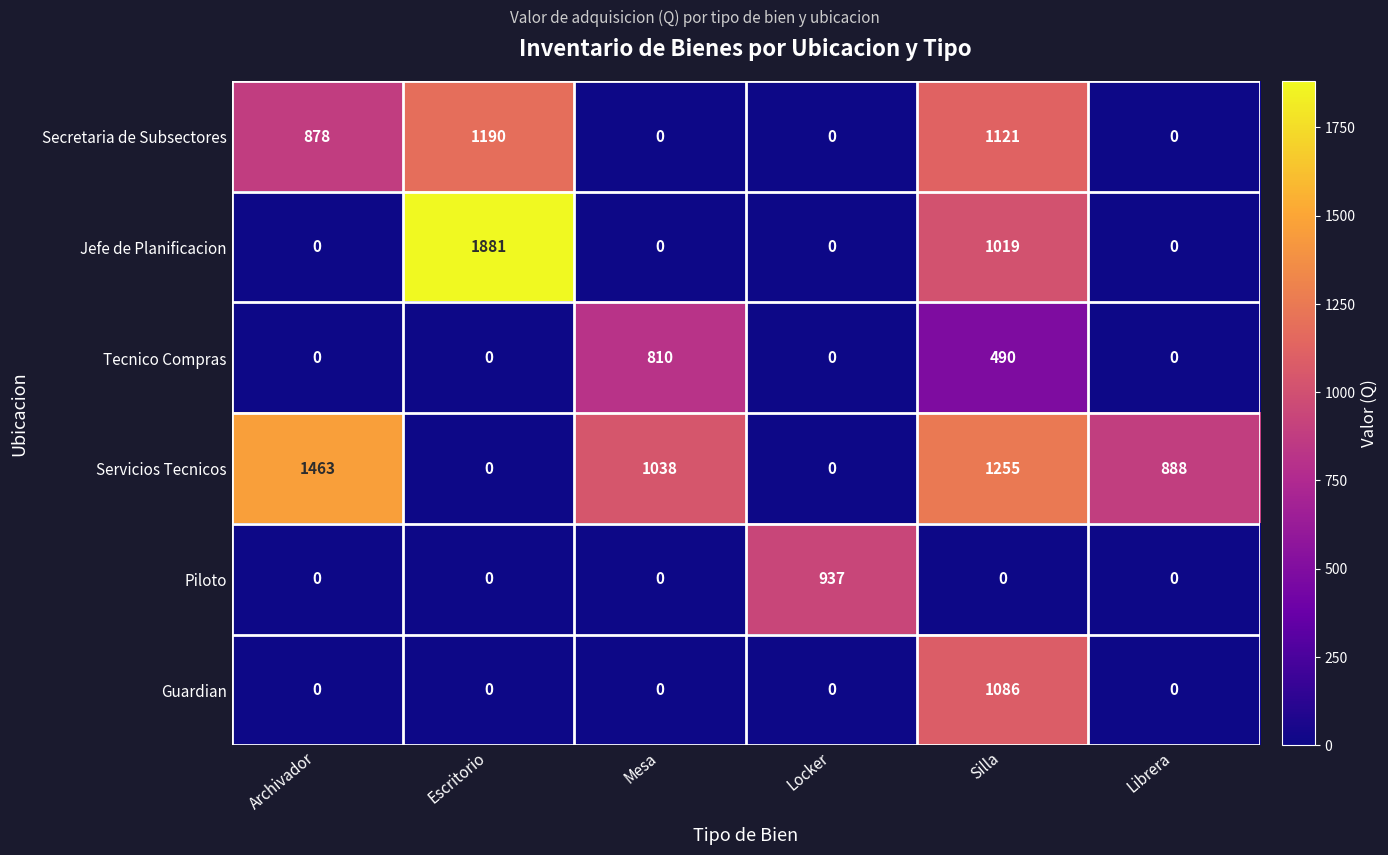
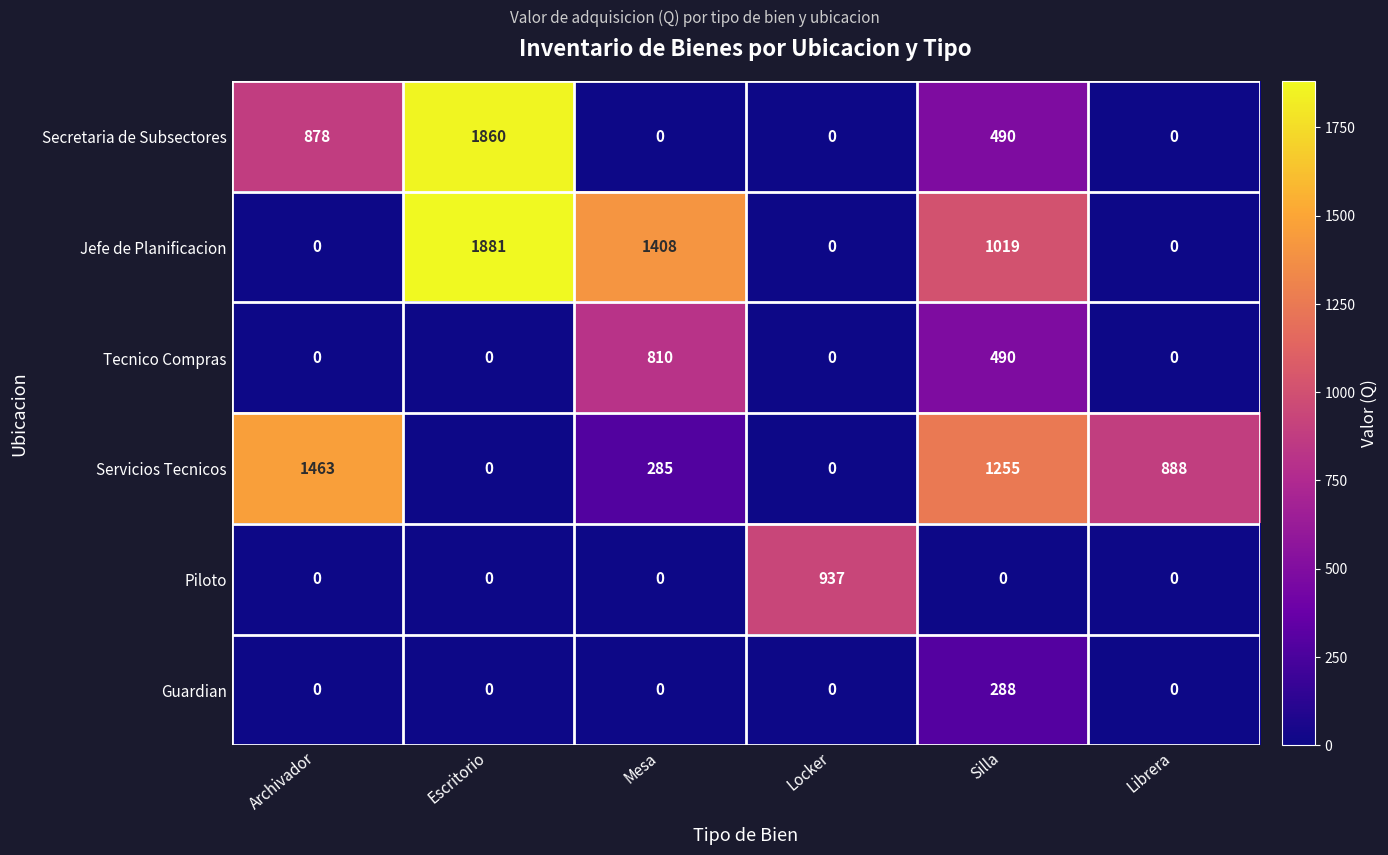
Secretaria de Subsectores, Escritorio: 1190 -> 1860
Secretaria de Subsectores, Silla: 1121 -> 490
Jefe de Planificacion, Mesa: 0 -> 1408
Servicios Tecnicos, Mesa: 1038 -> 285
Guardian, Silla: 1086 -> 288
